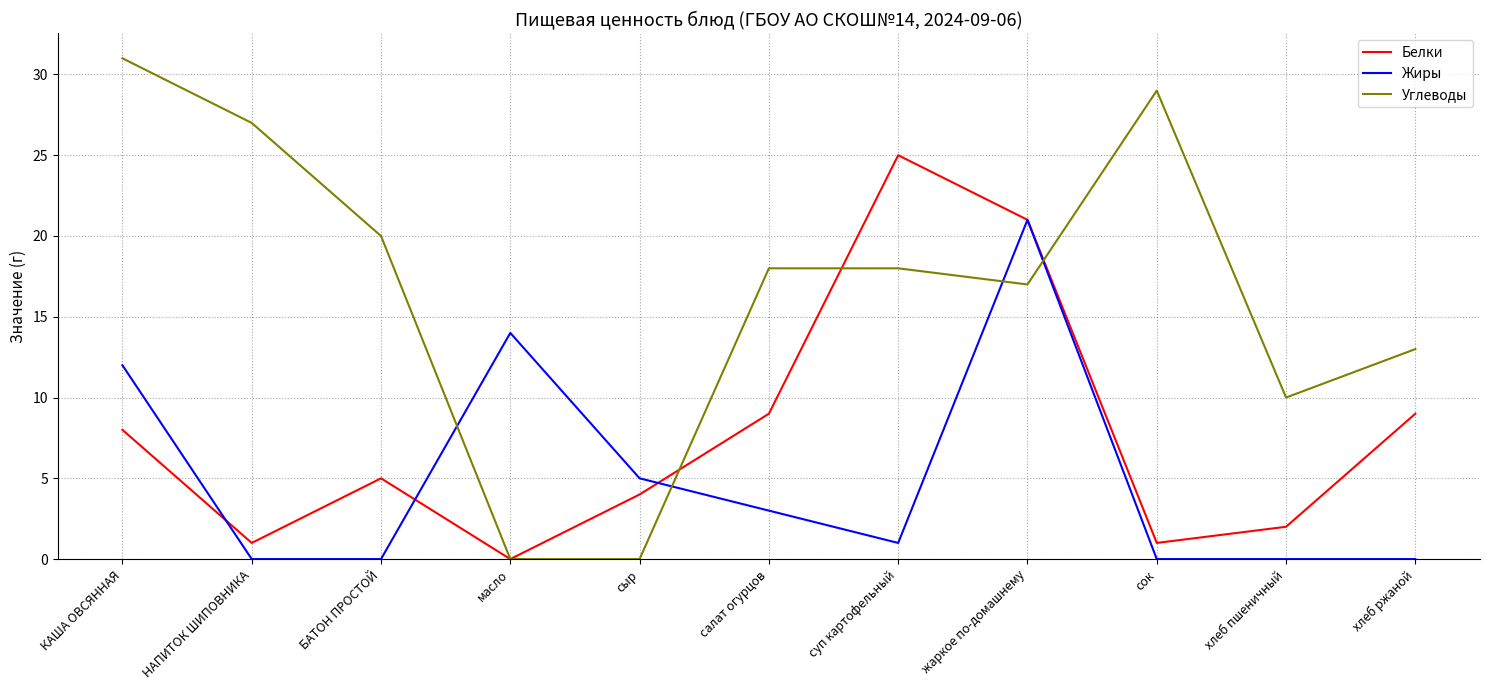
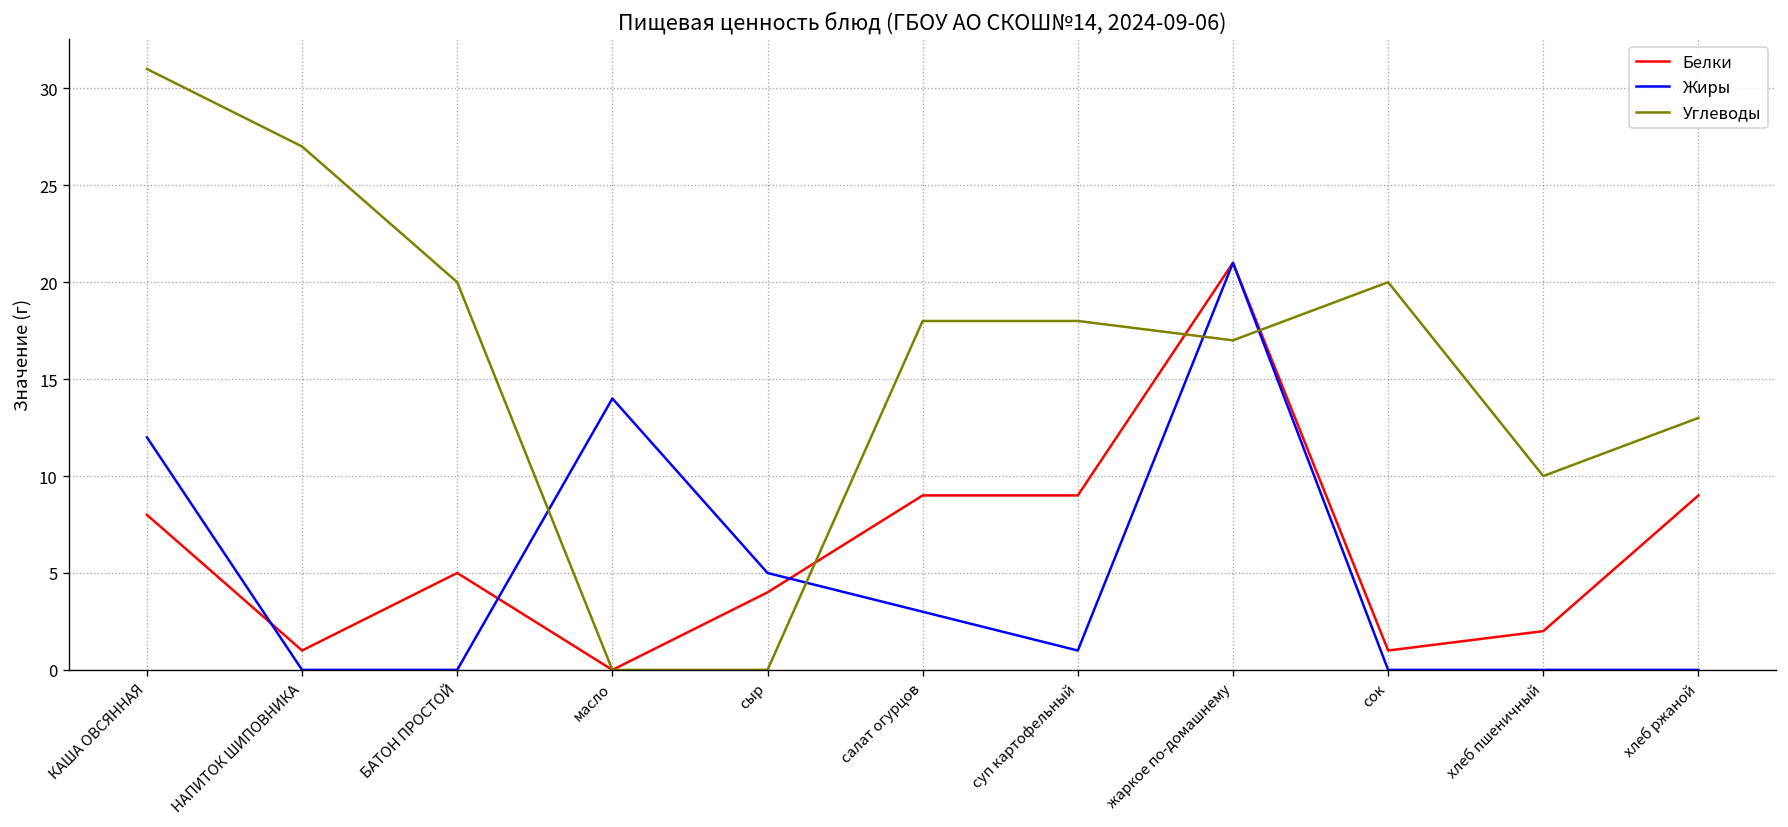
Белки, суп картофельный: 25 -> 9
Углеводы, сок: 29 -> 20
